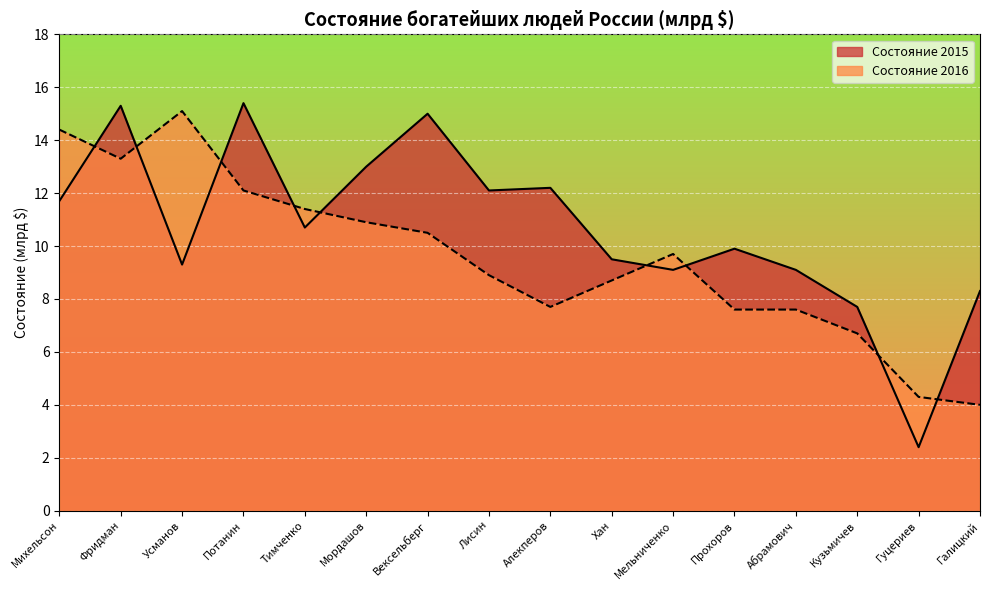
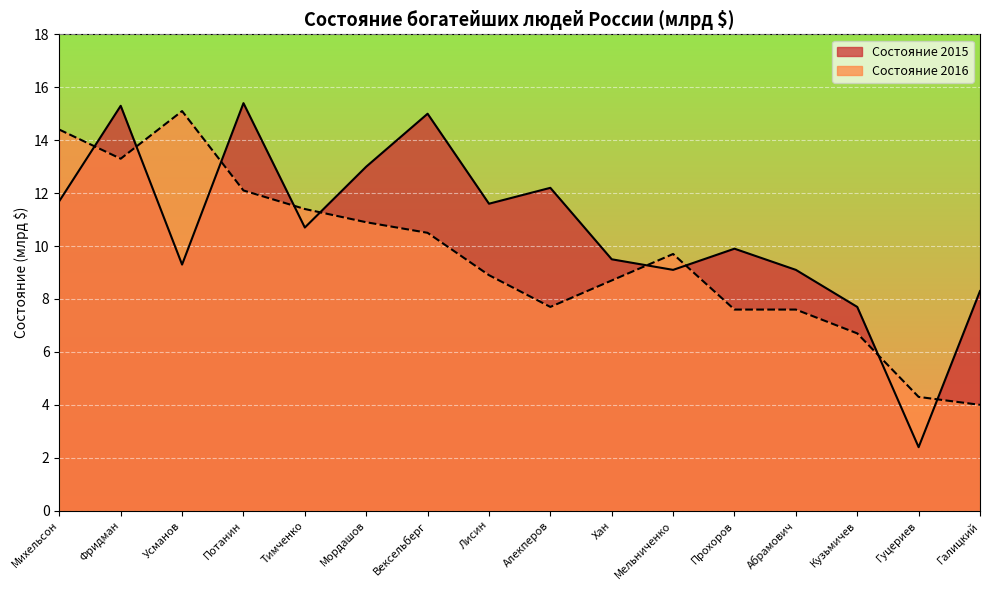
Состояние 2015, Лисин: 12.1 -> 11.6
